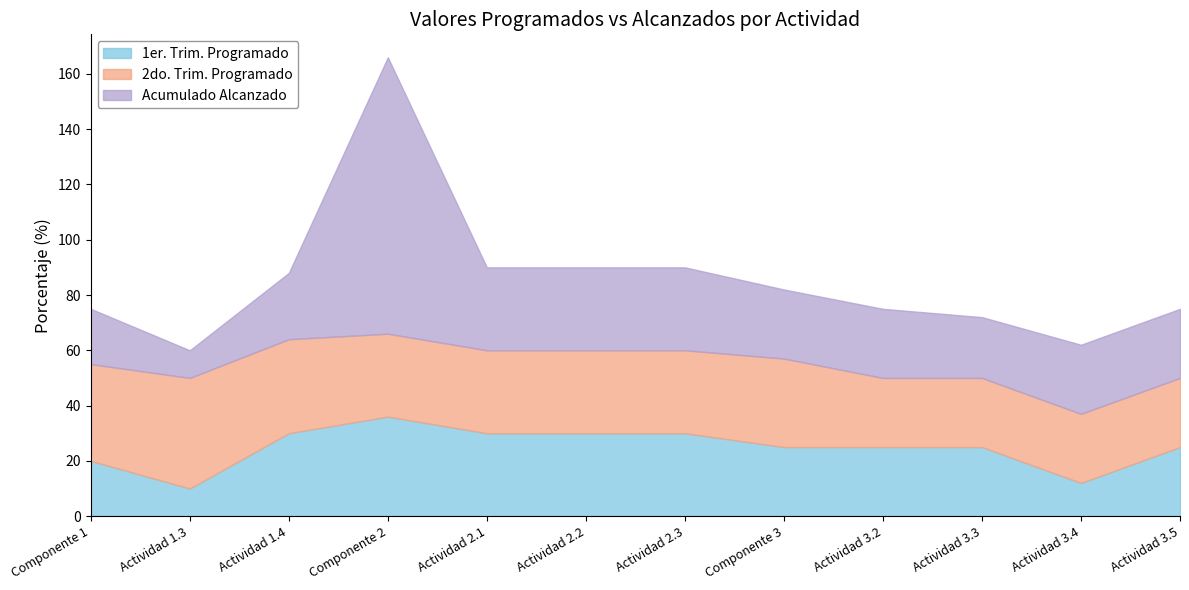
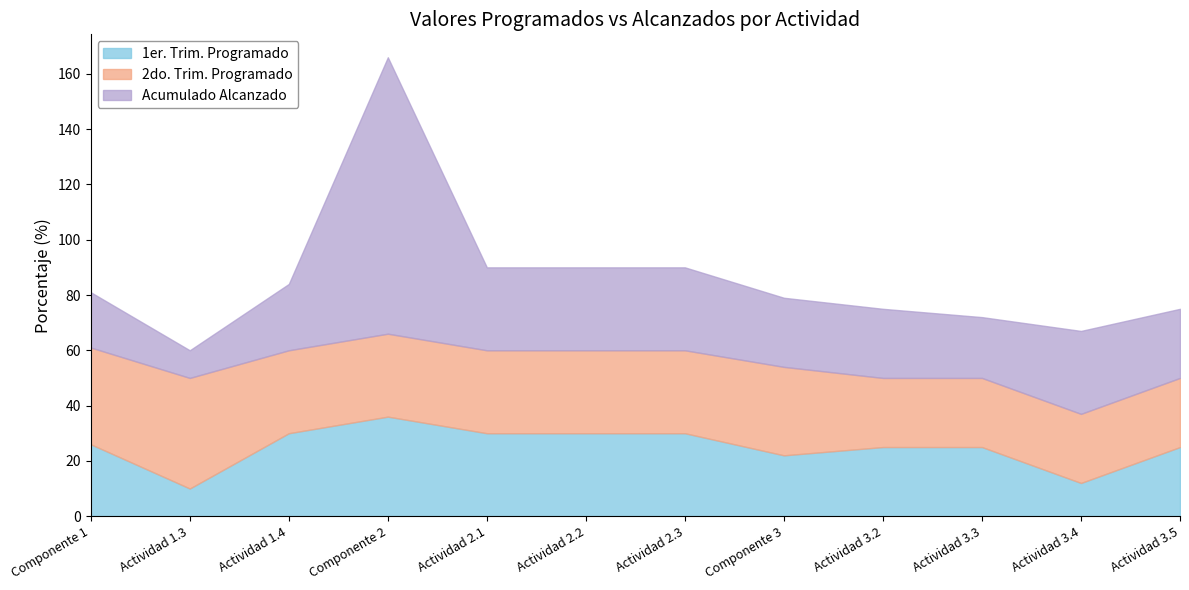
1er. Trim. Programado, Componente 1: 20 -> 26
2do. Trim. Programado, Actividad 1.4: 34 -> 30
1er. Trim. Programado, Componente 3: 25 -> 22
Acumulado Alcanzado, Actividad 3.4: 25 -> 30
